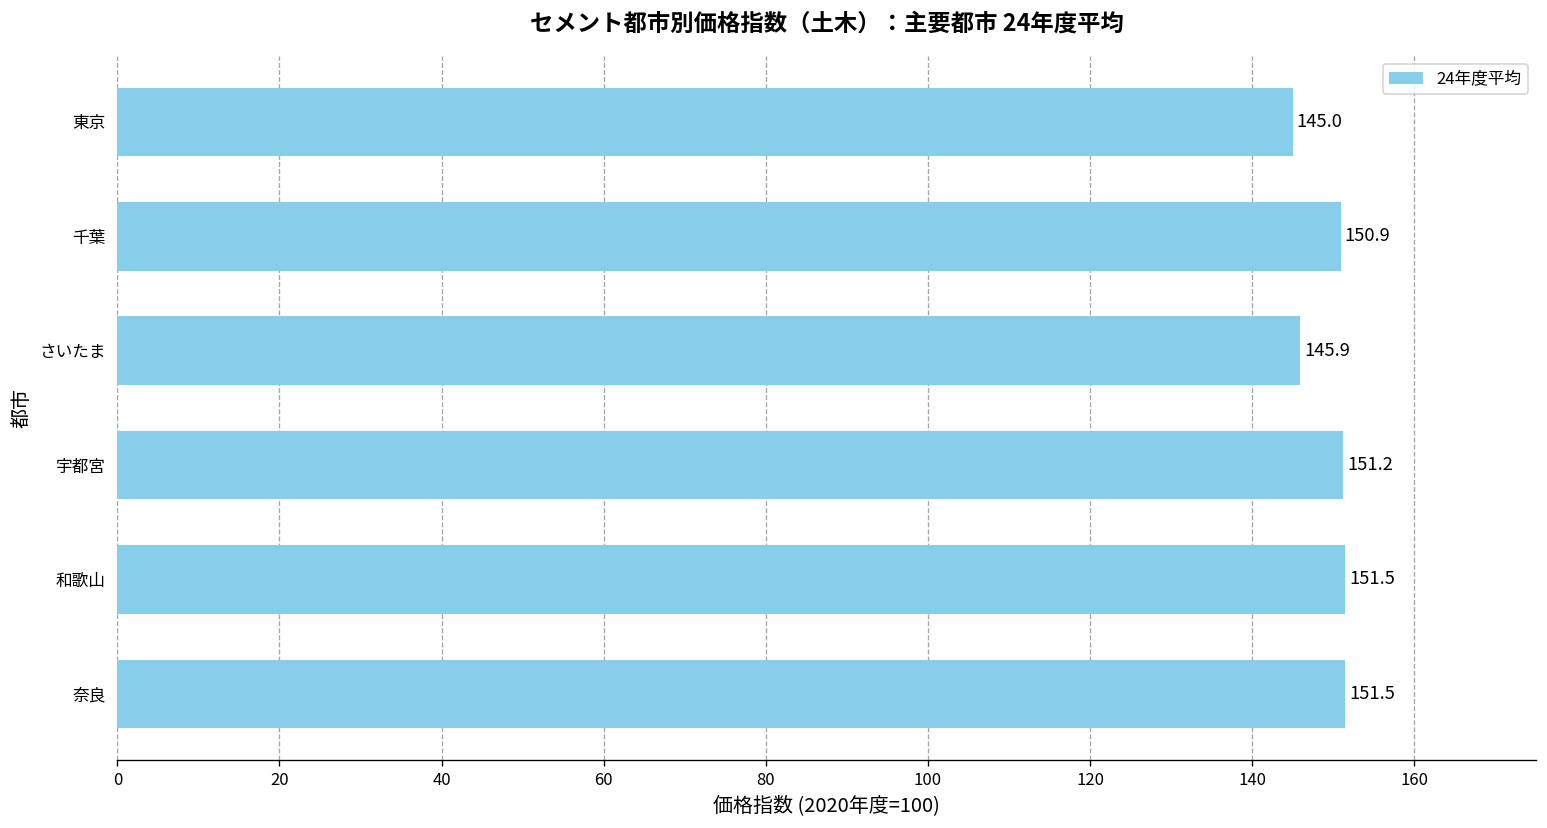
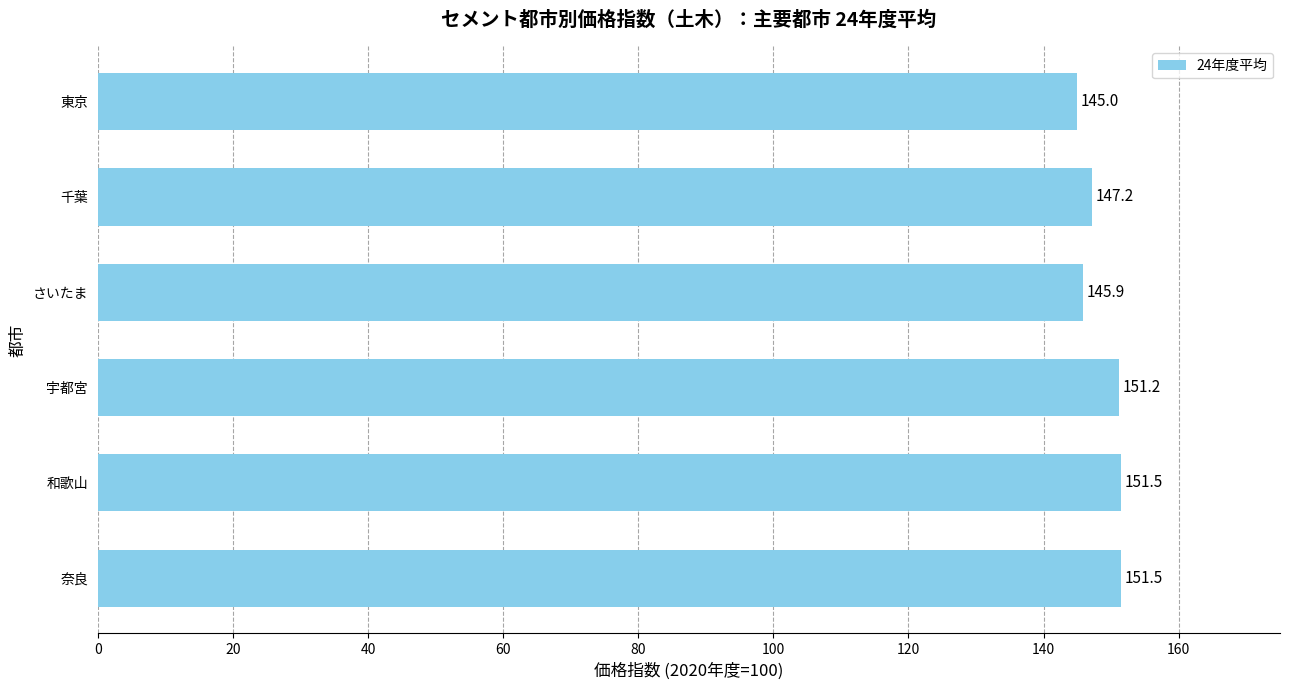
千葉: 150.9 -> 147.2
